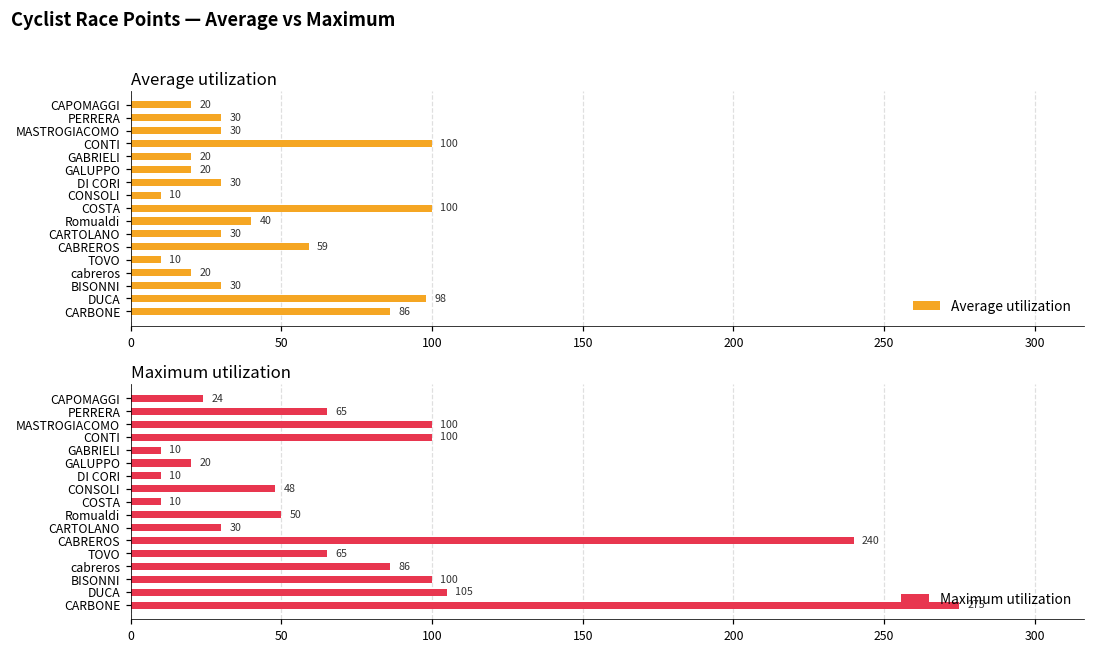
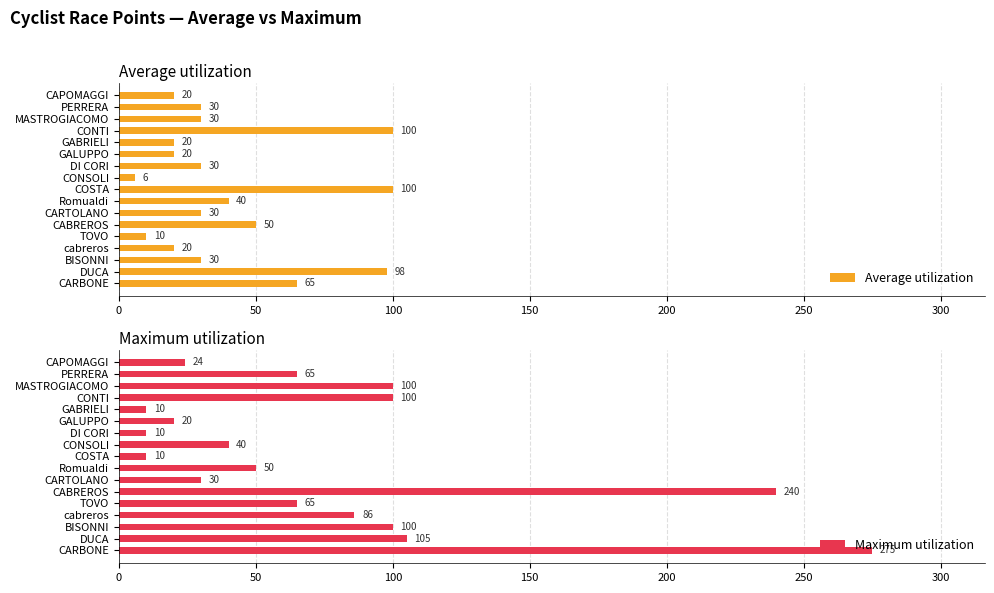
Average utilization, CONSOLI: 10 -> 6
Average utilization, CABREROS: 59 -> 50
Average utilization, CARBONE: 86 -> 65
Maximum utilization, CONSOLI: 48 -> 40
